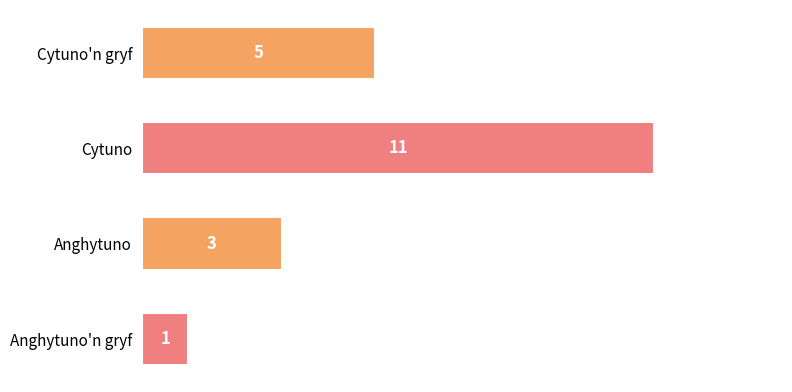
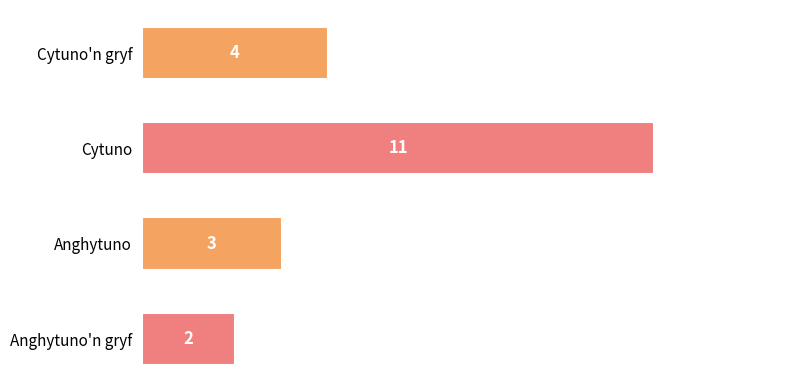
Cytuno'n gryf: 5 -> 4
Anghytuno'n gryf: 1 -> 2
